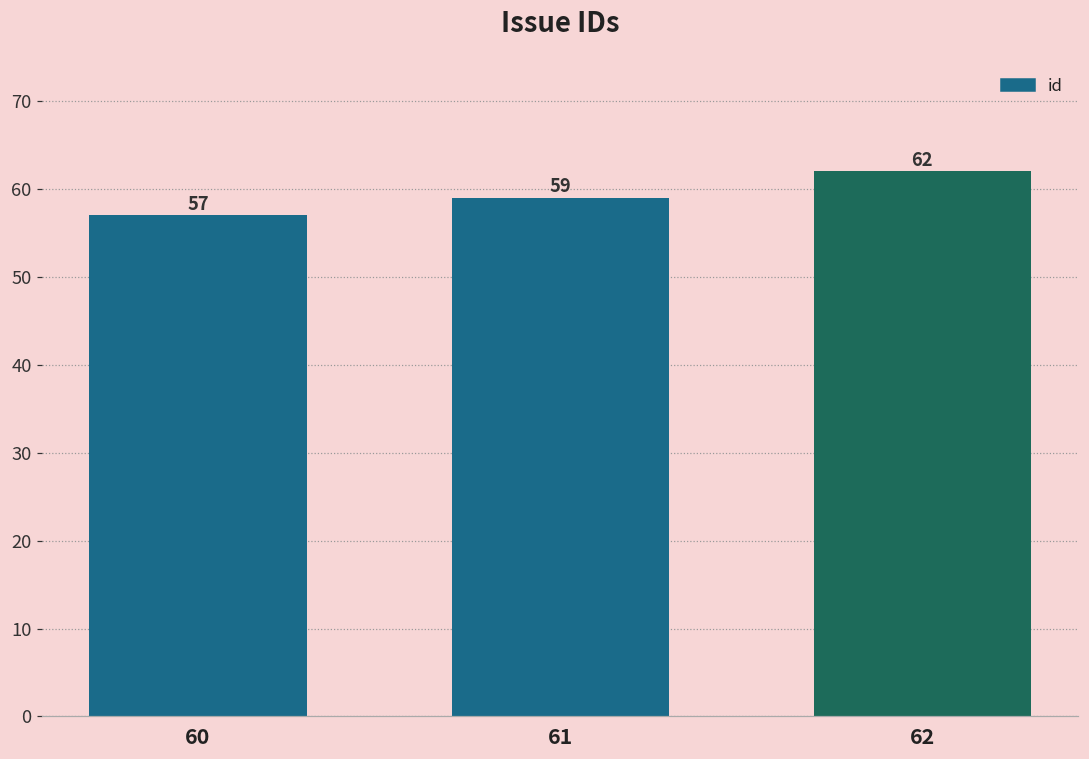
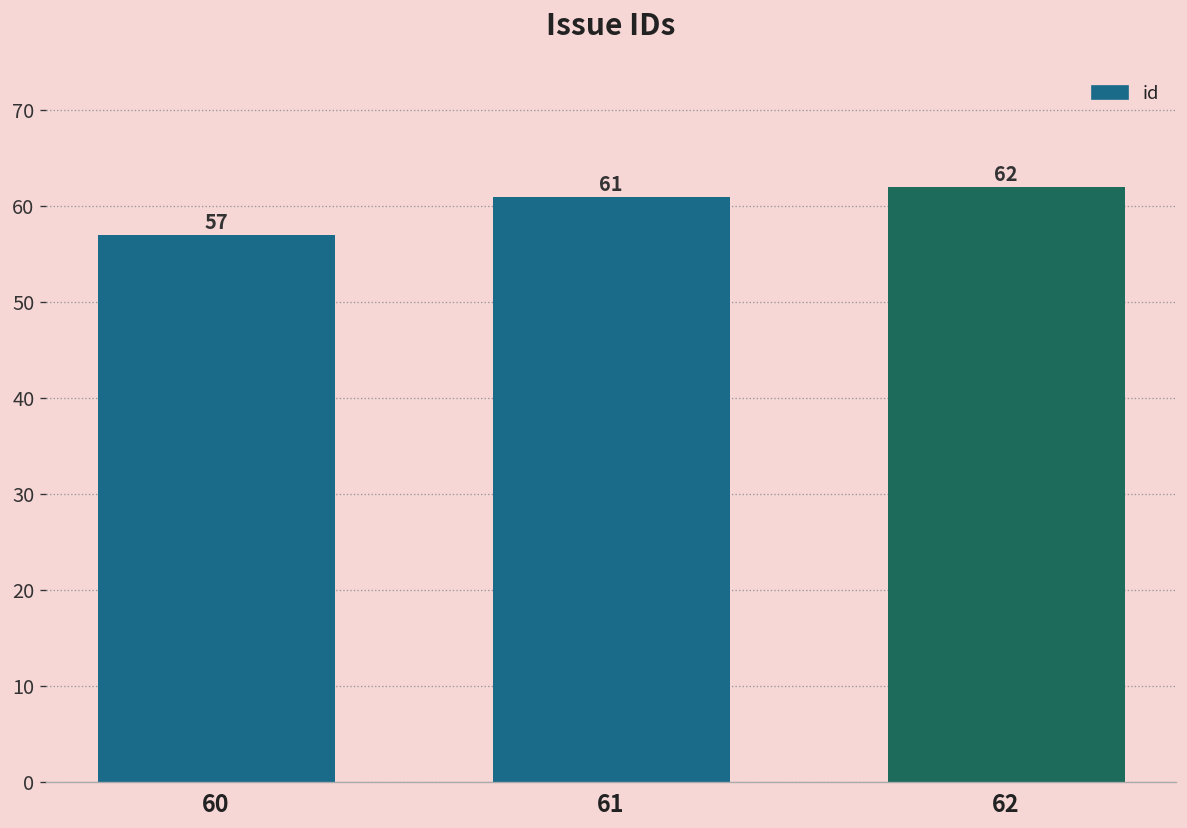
61: 59 -> 61
